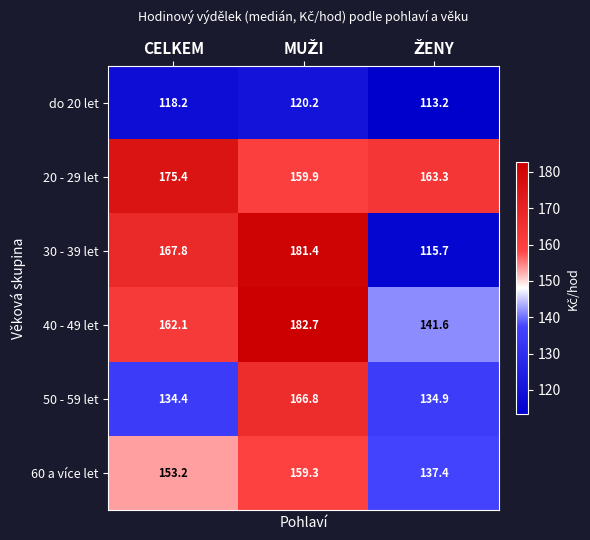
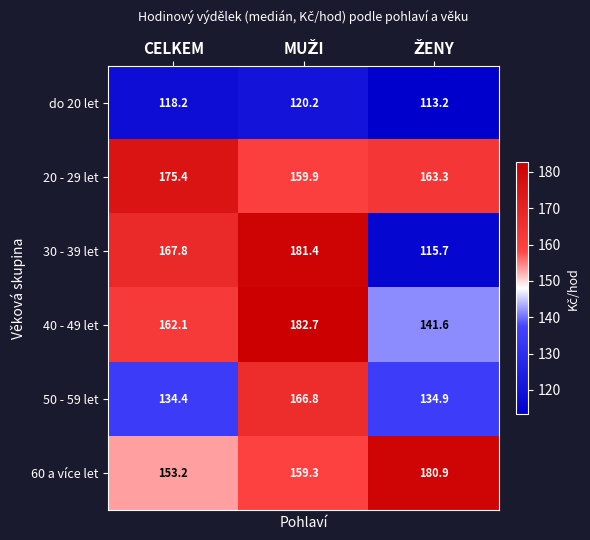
60 a více let, ŽENY: 137.4 -> 180.9
